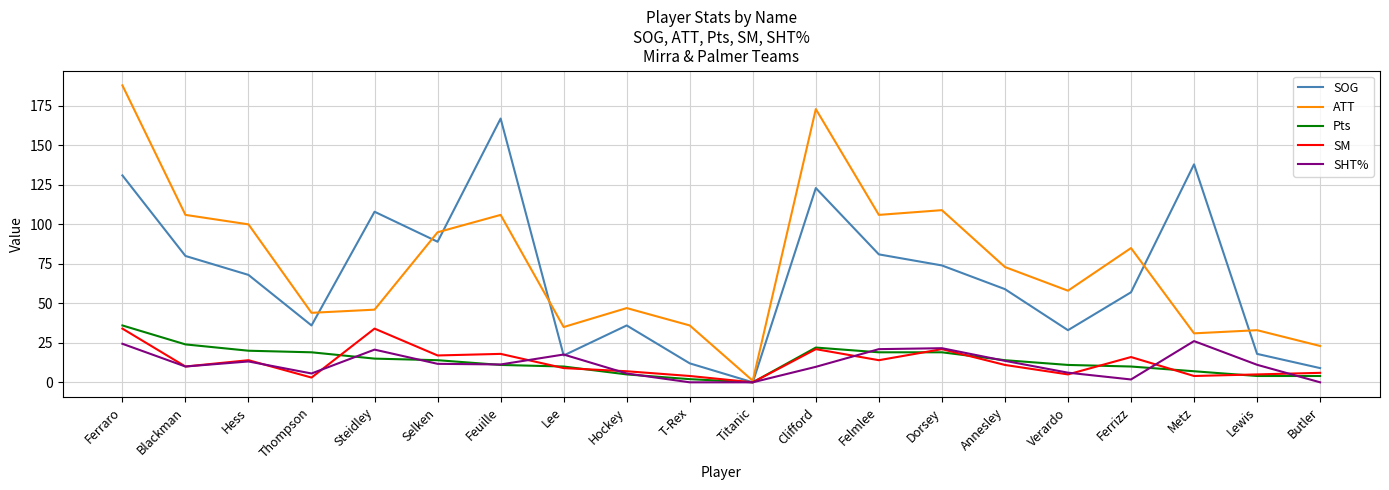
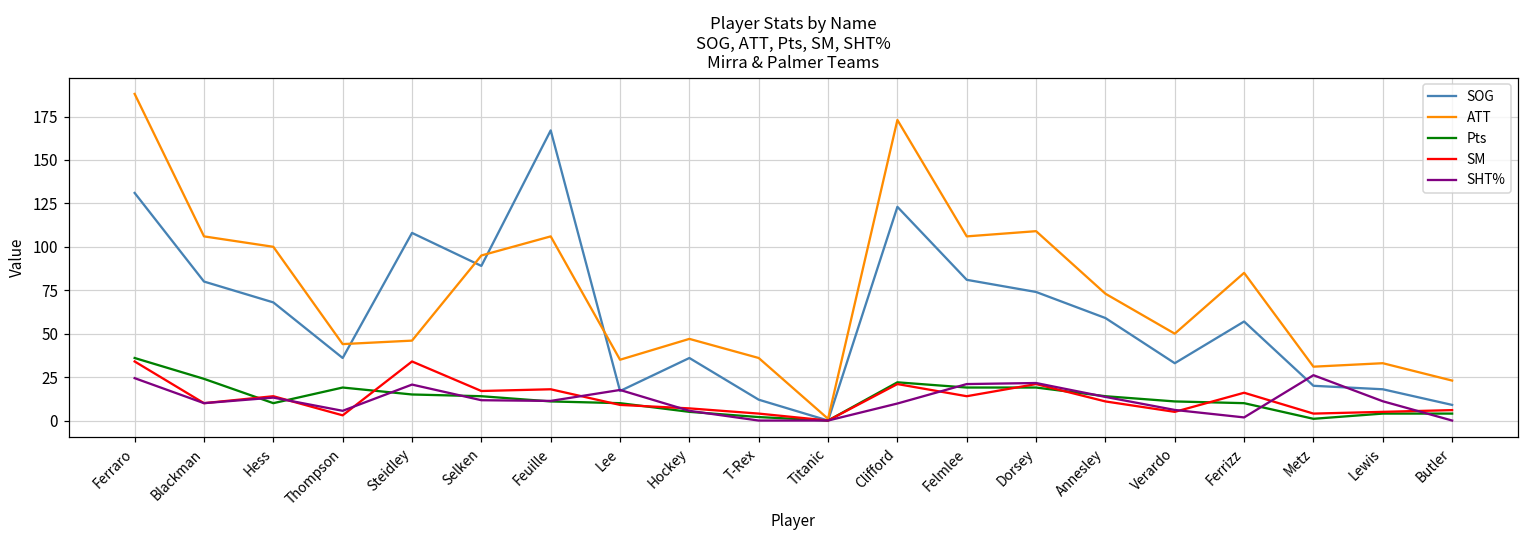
Pts, Hess: 20 -> 10
ATT, Verardo: 58 -> 50
SOG, Metz: 138 -> 20
Pts, Metz: 7 -> 1
